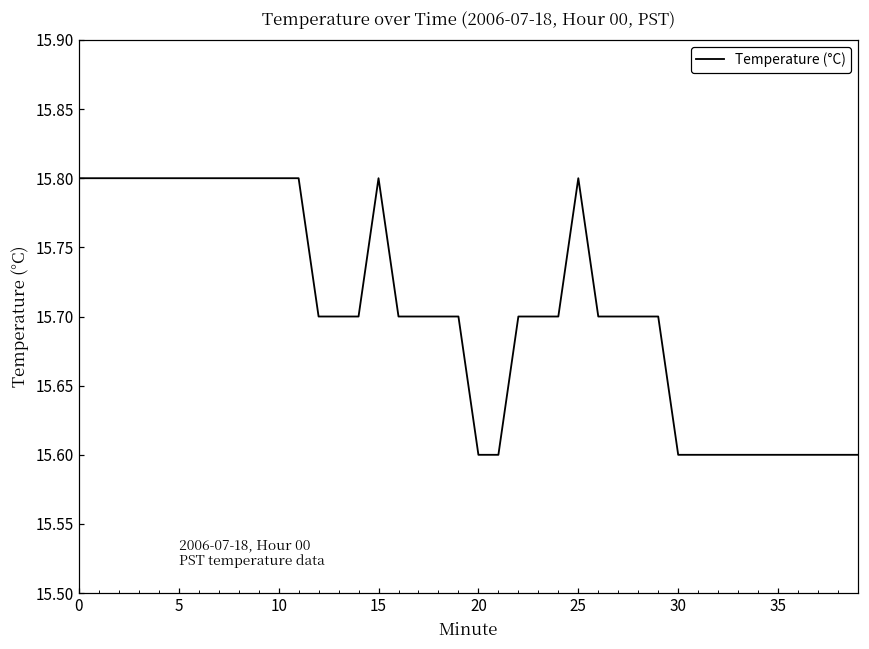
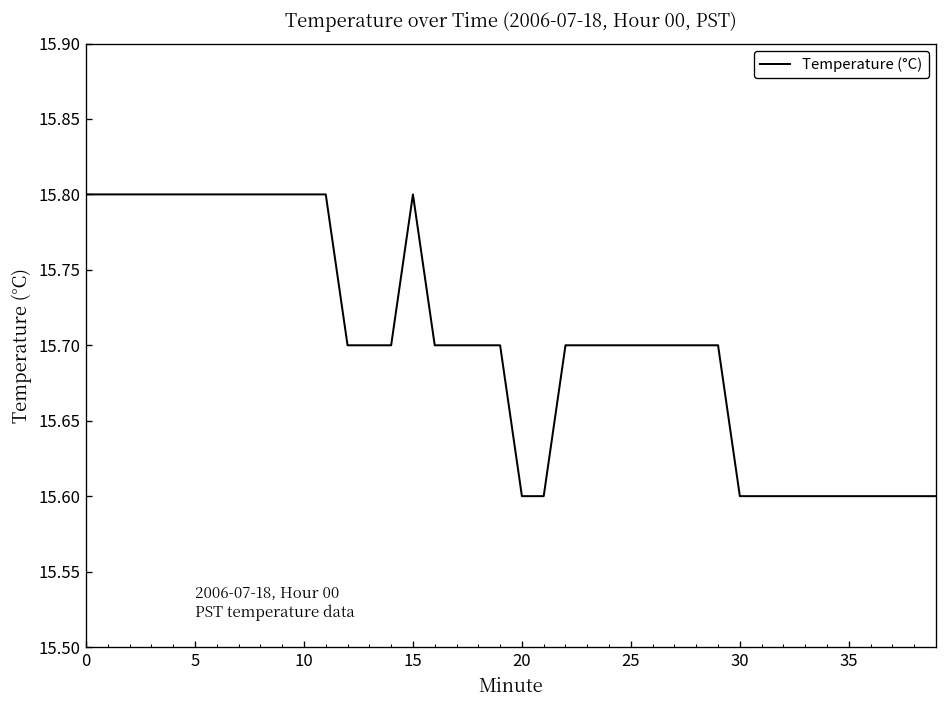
25: 15.8 -> 15.7
